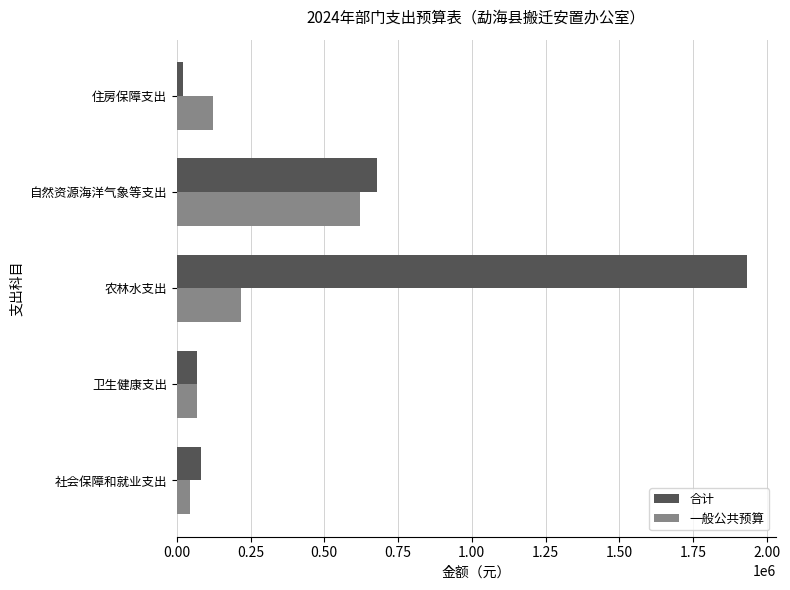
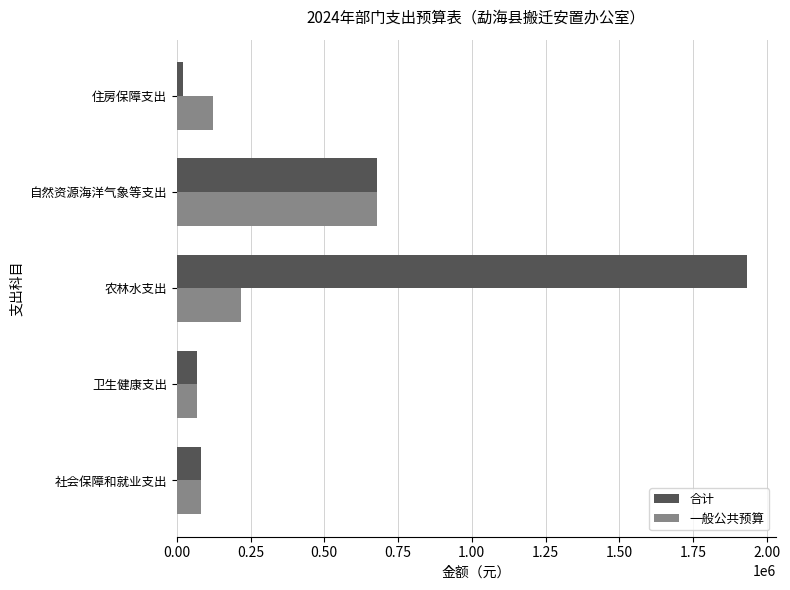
一般公共预算, 自然资源海洋气象等支出: 620000 -> 680000
一般公共预算, 社会保障和就业支出: 40000 -> 80000
